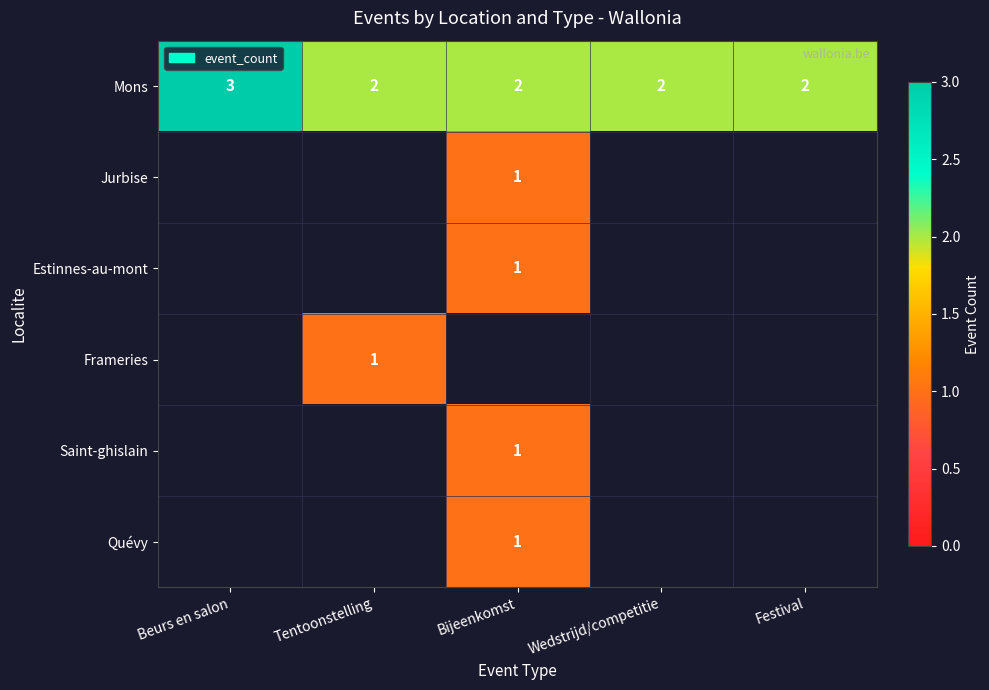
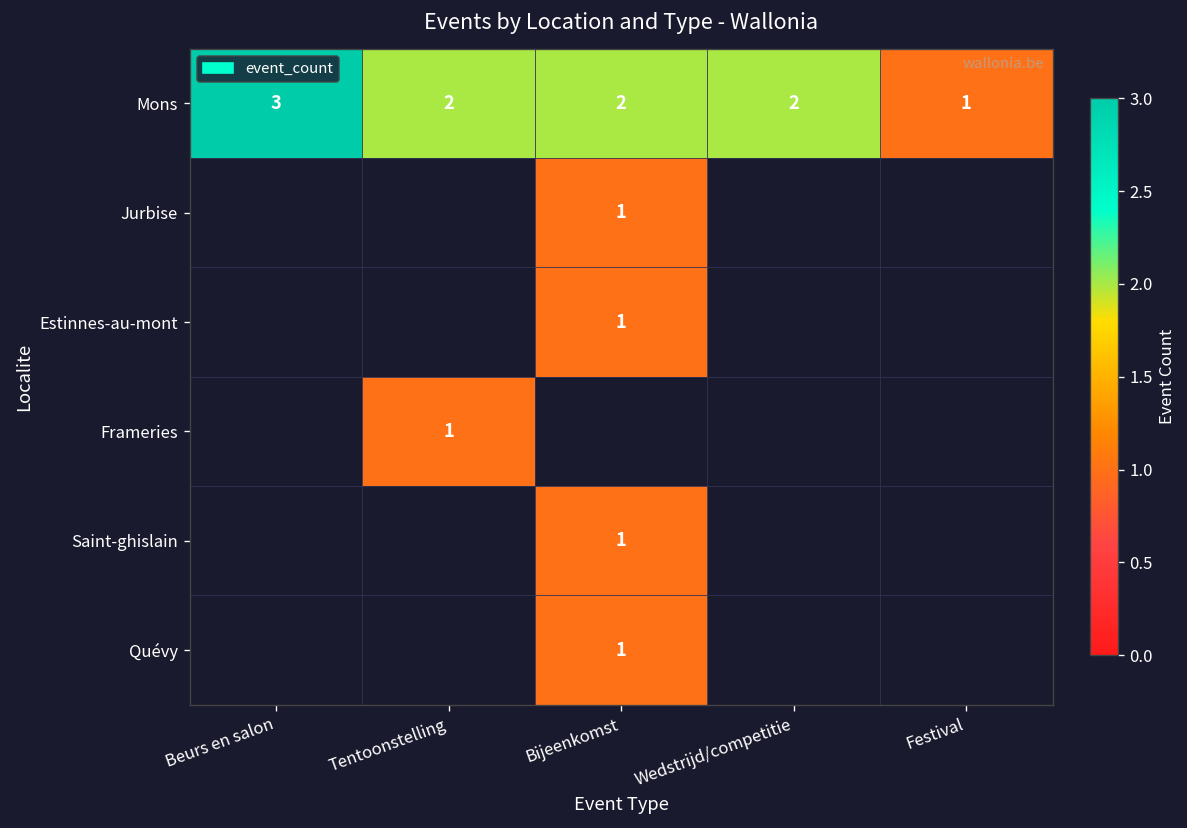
Mons, Festival: 2 -> 1
